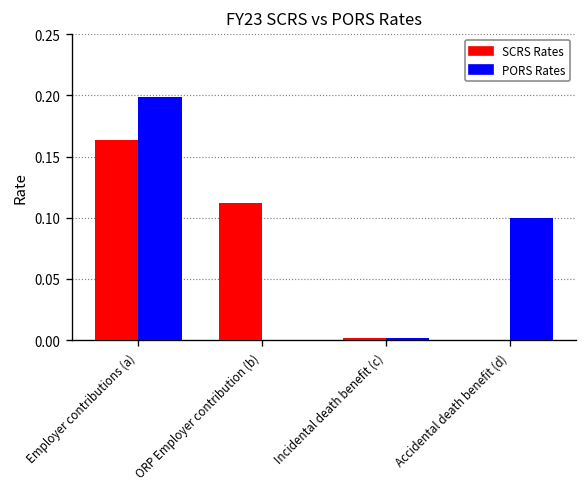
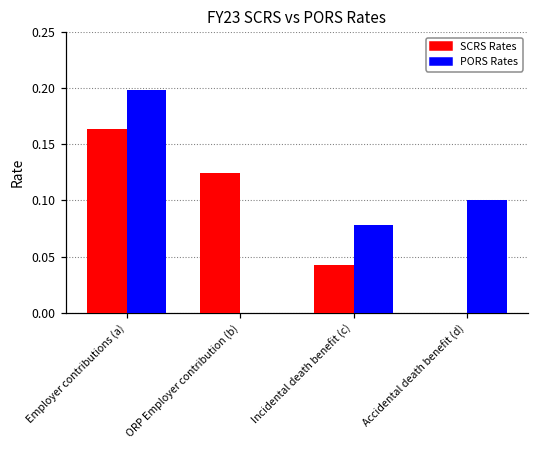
SCRS Rates, ORP Employer contribution (b): 0.112 -> 0.124
SCRS Rates, Incidental death benefit (c): 0.002 -> 0.042
PORS Rates, Incidental death benefit (c): 0.002 -> 0.078
